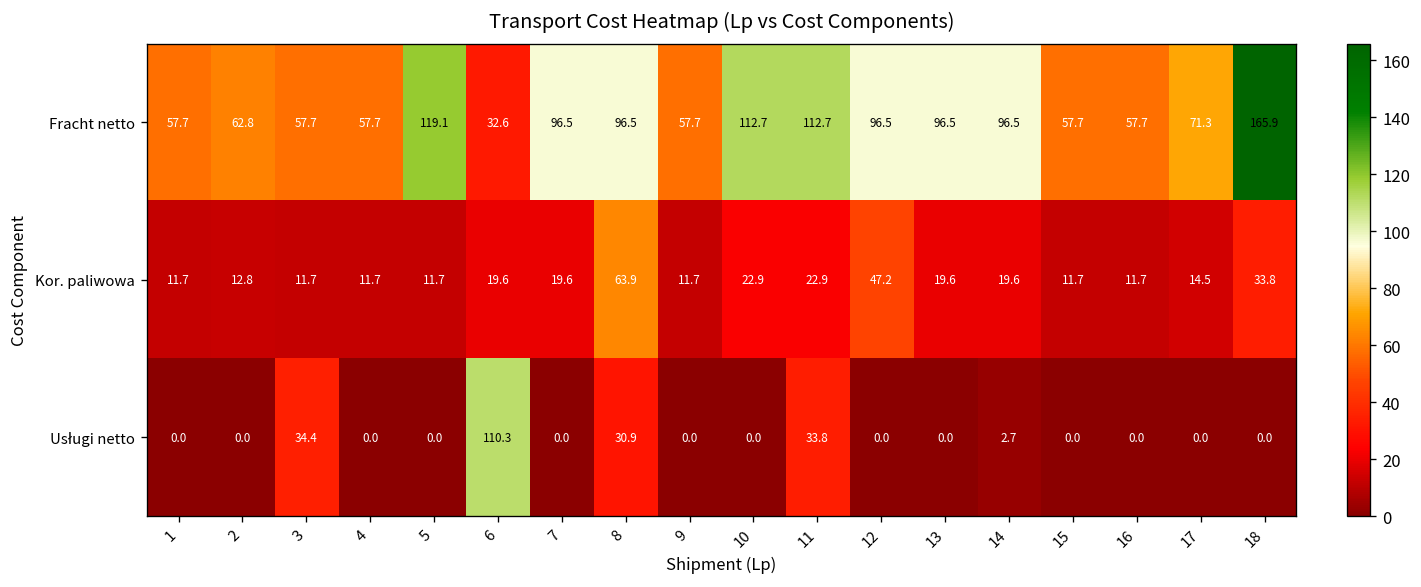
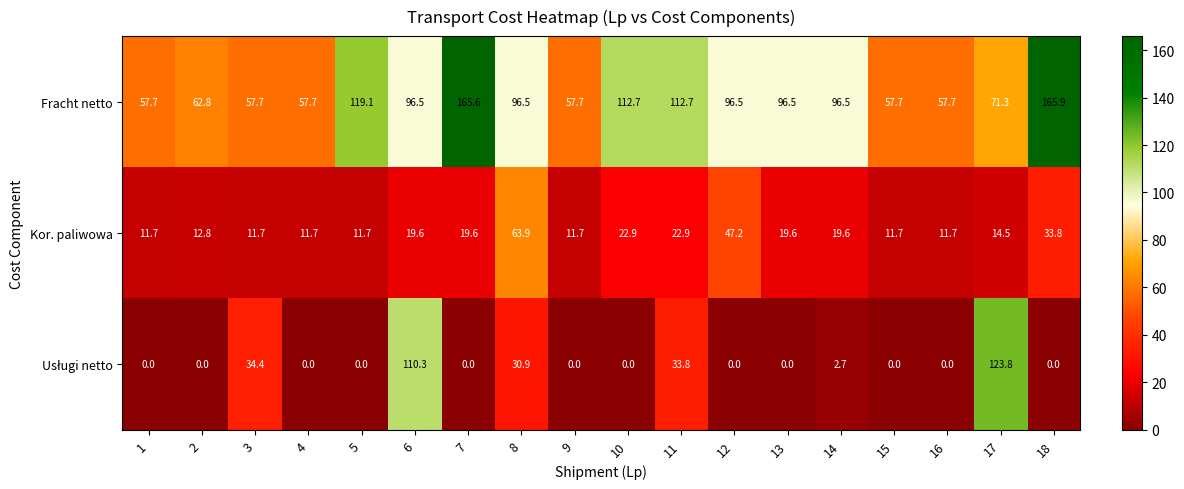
Fracht netto, 6: 32.6 -> 96.5
Fracht netto, 7: 96.5 -> 165.6
Usługi netto, 17: 0.0 -> 123.8
